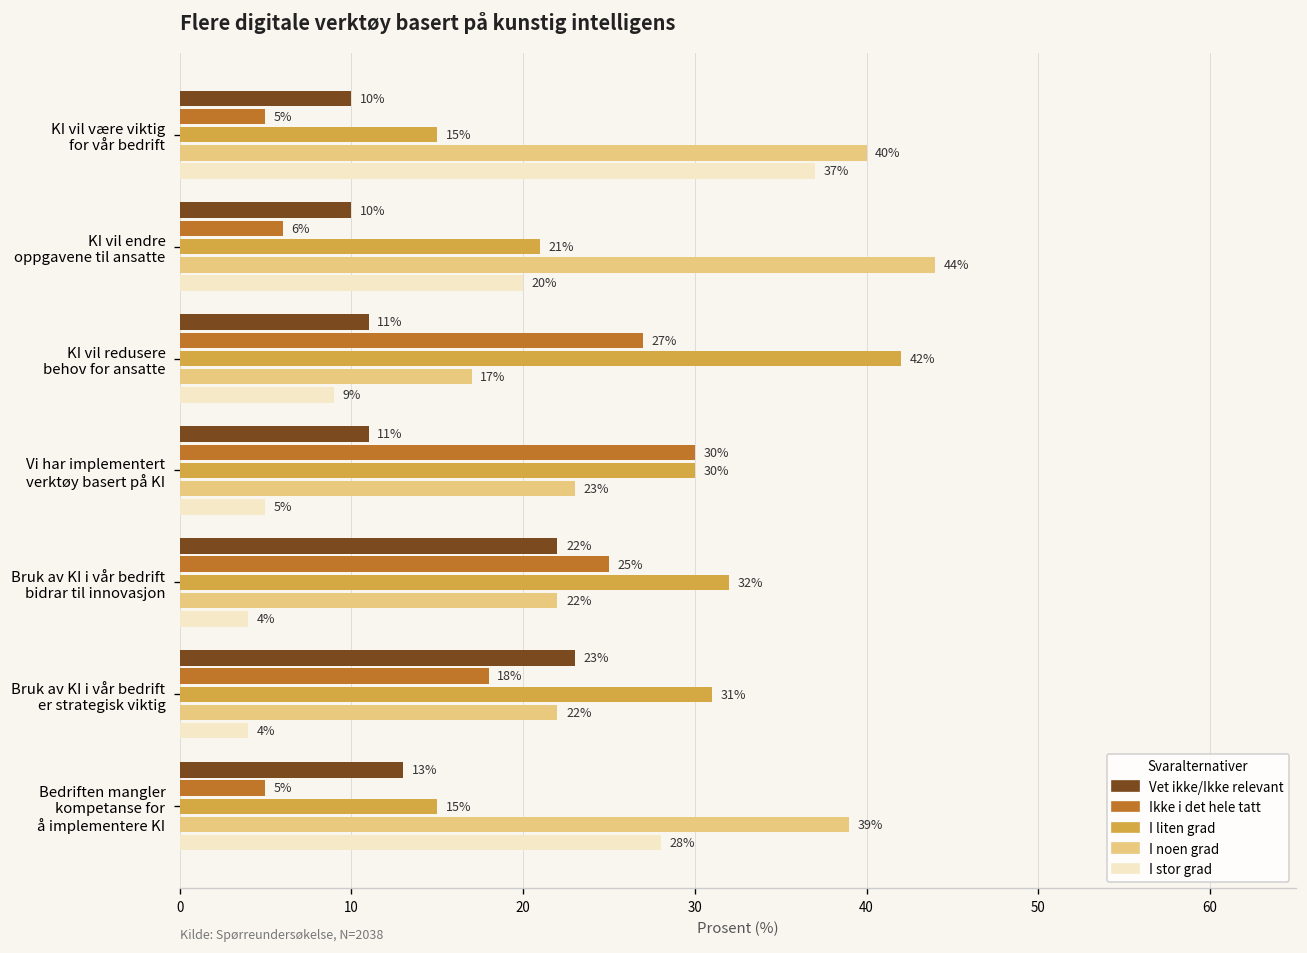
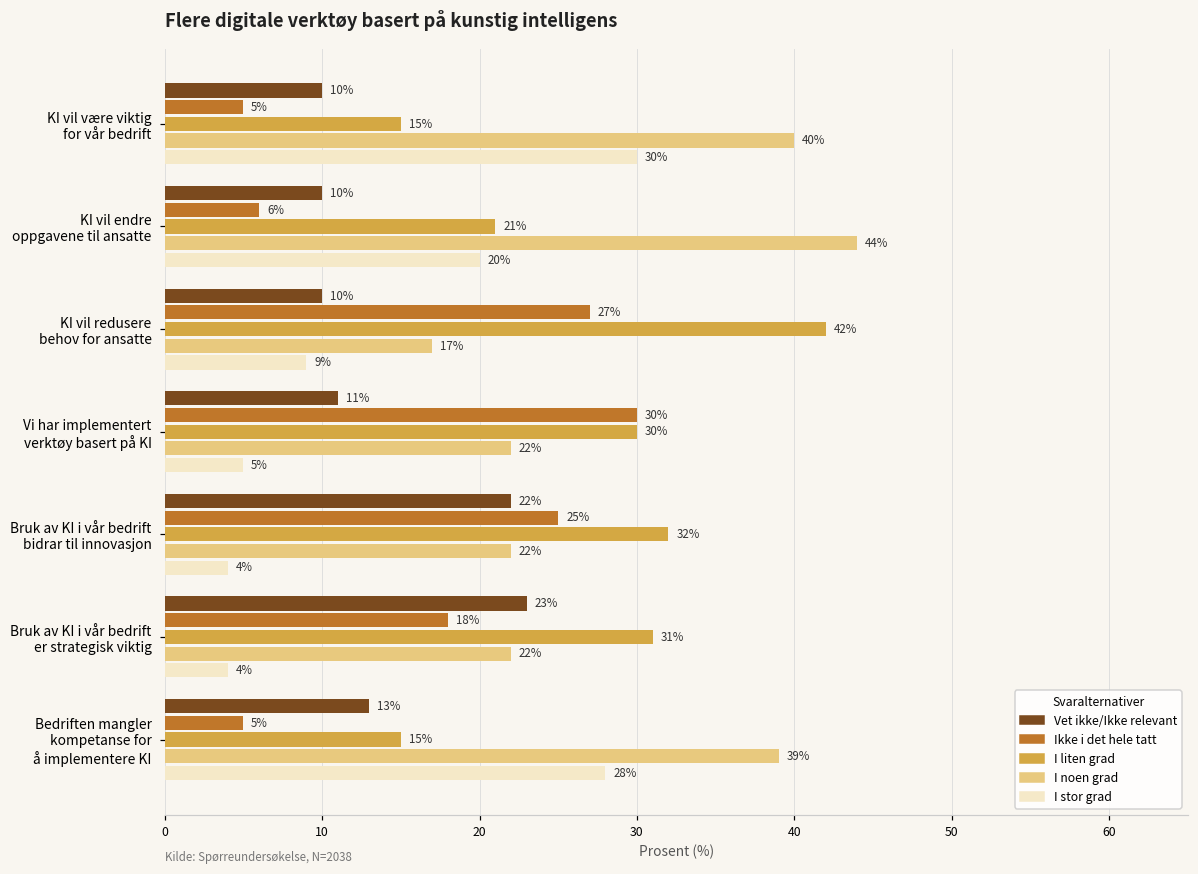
I stor grad, KI vil være viktig for vår bedrift: 37% -> 30%
Vet ikke/Ikke relevant, KI vil redusere behov for ansatte: 11% -> 10%
I noen grad, Vi har implementert verktøy basert på KI: 23% -> 22%
